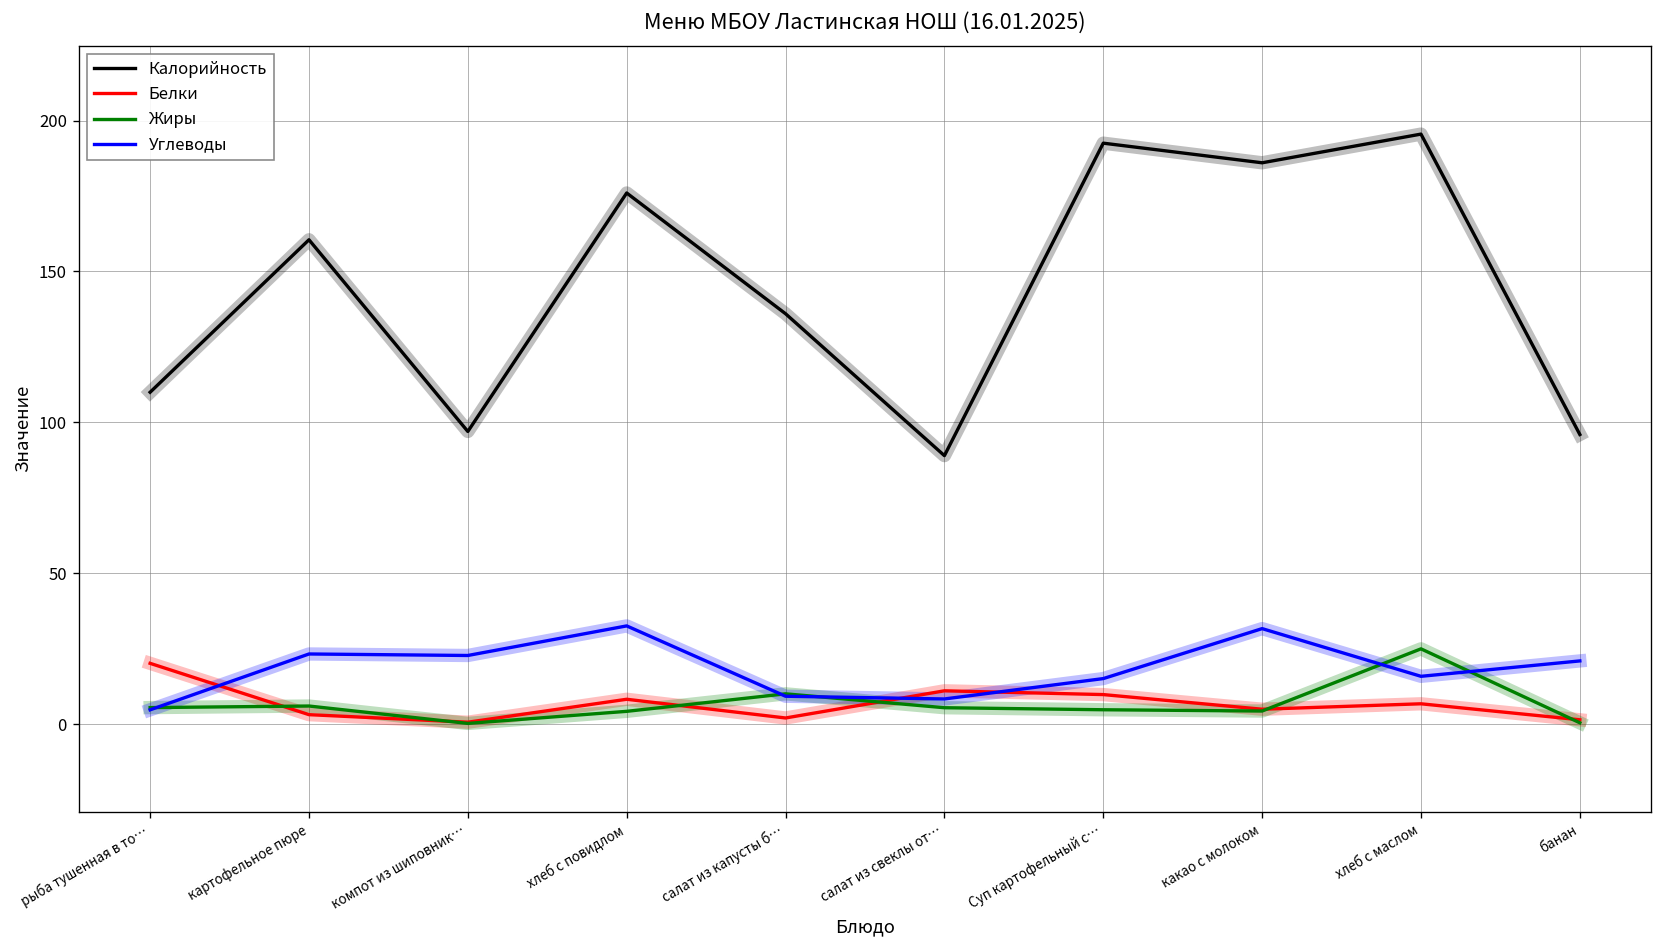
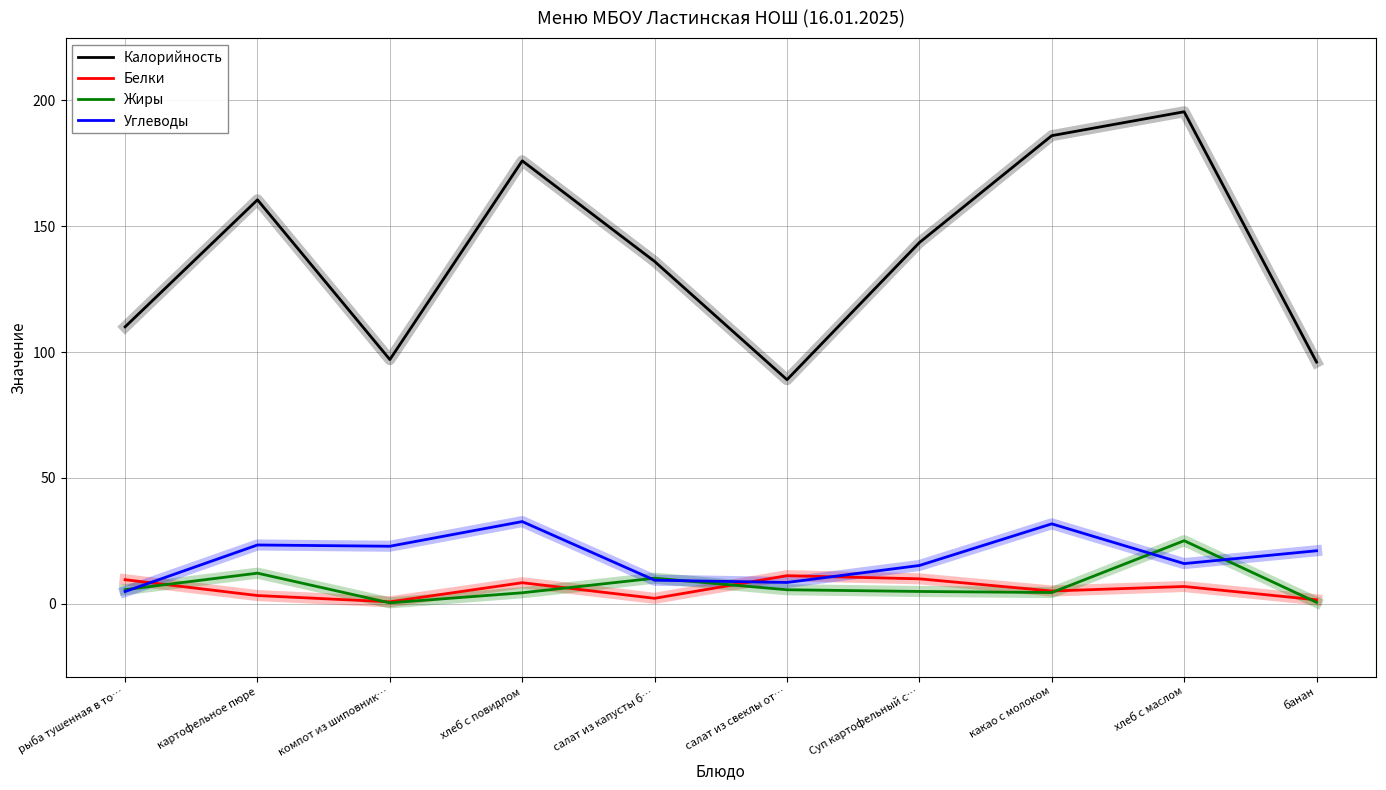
Белки, рыба тушенная в то…: 20 -> 10
Жиры, картофельное пюре: 6 -> 12
Калорийность, Суп картофельный с…: 193 -> 144
